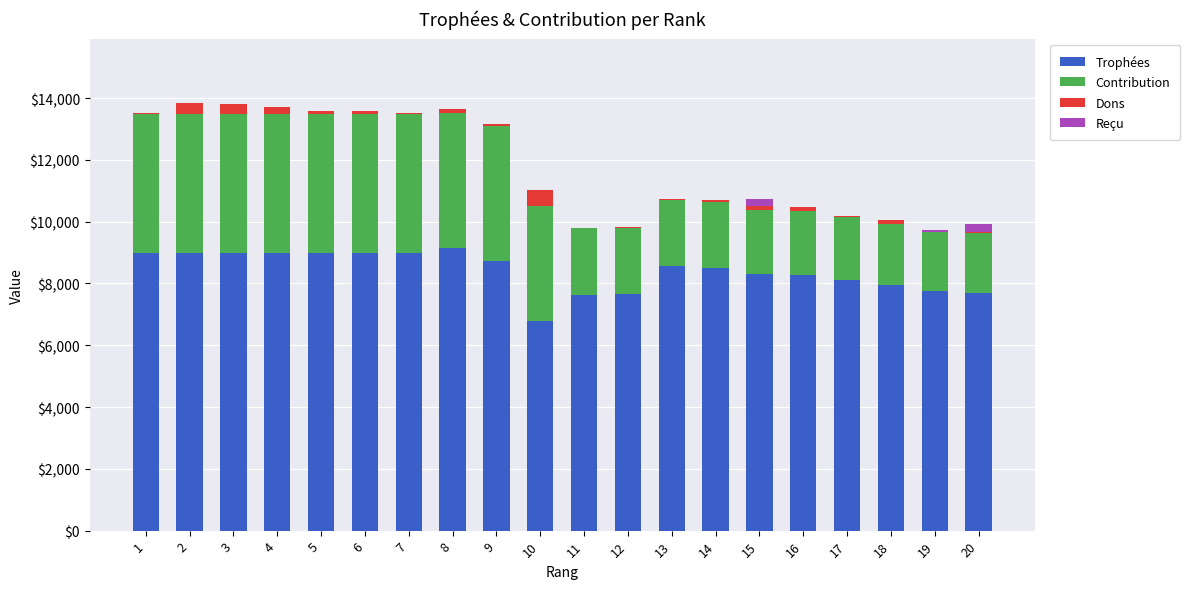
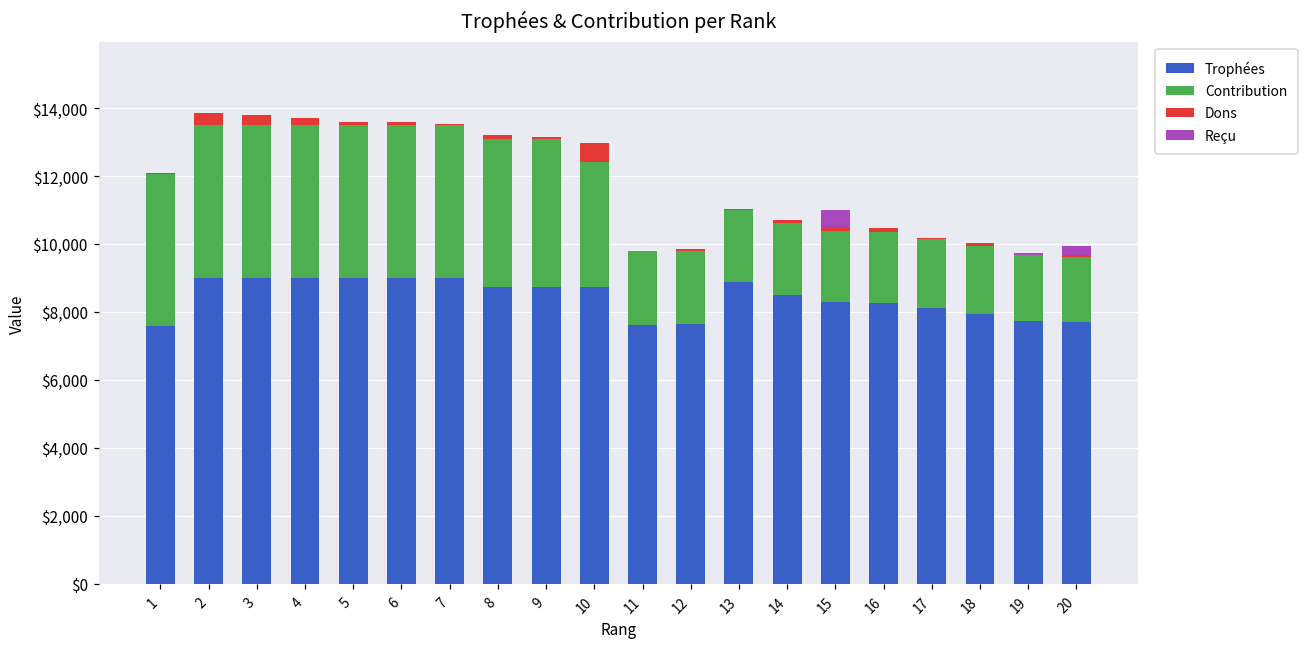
Trophées, 1: $9,000 -> $7,600
Trophées, 8: $9,200 -> $8,700
Trophées, 10: $6,800 -> $8,700
Trophées, 13: $8,600 -> $8,900
Reçu, 15: $200 -> $500
